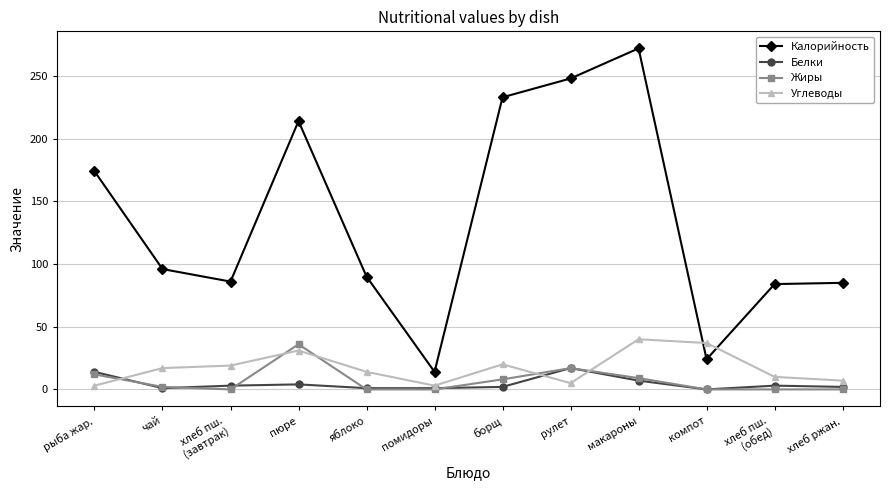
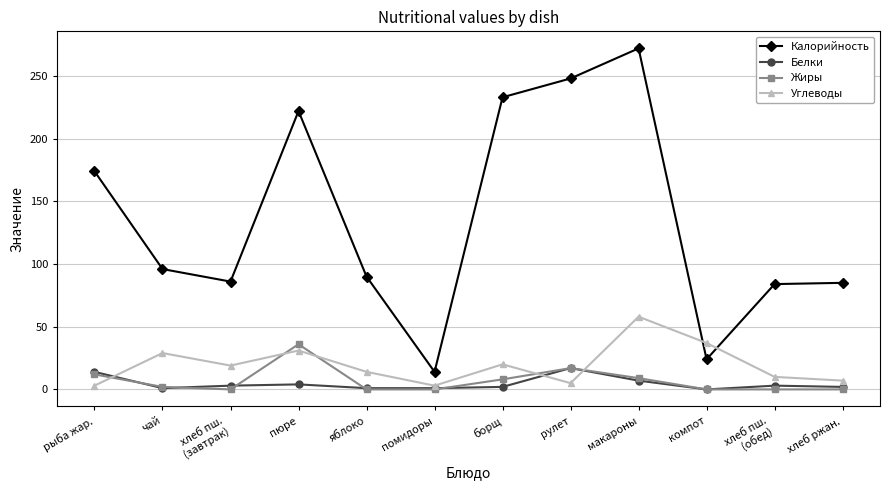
Углеводы, чай: 17 -> 29
Калорийность, пюре: 214 -> 222
Углеводы, макароны: 40 -> 58
